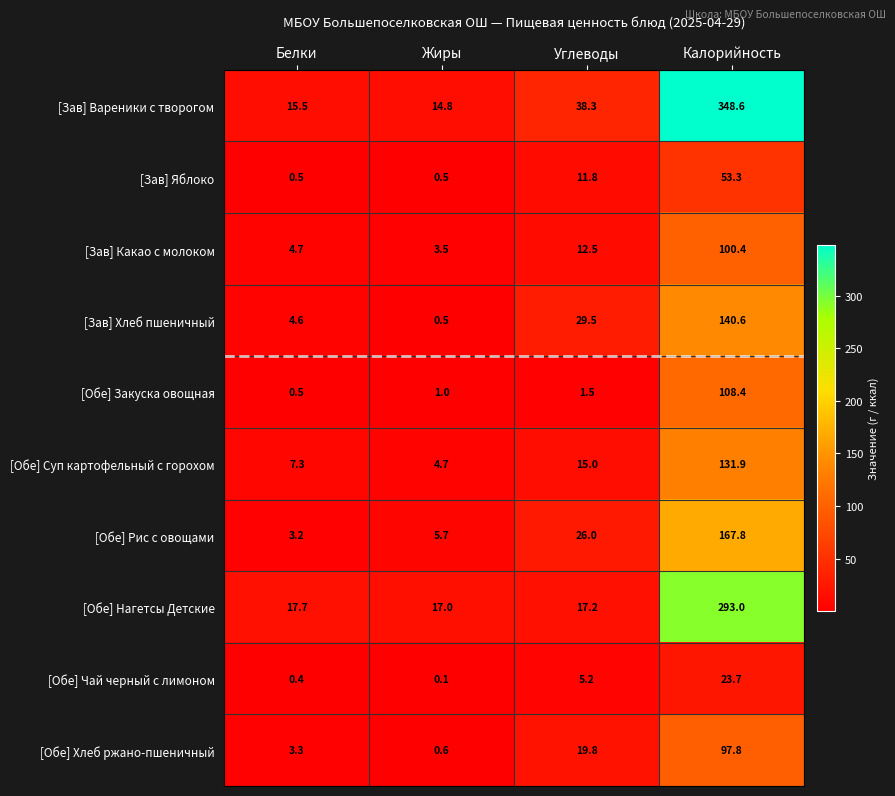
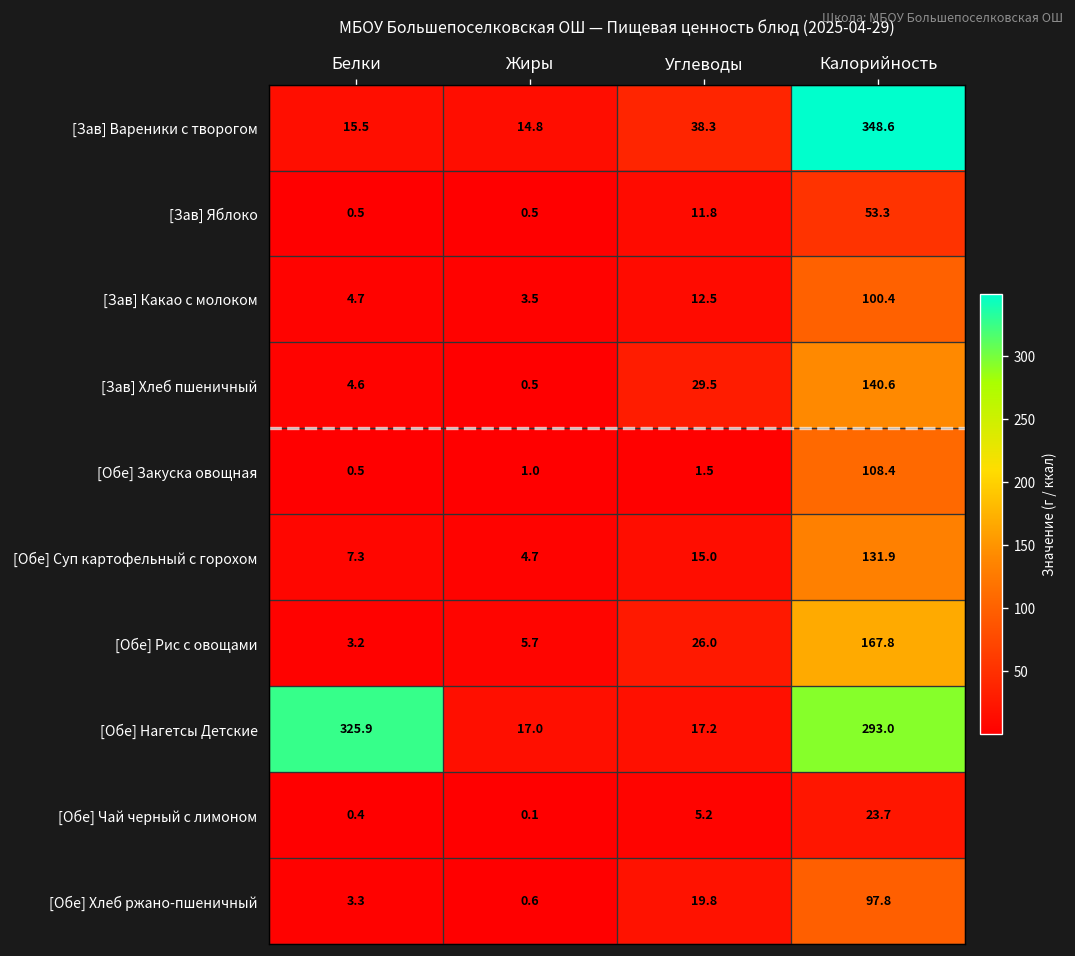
[Обе] Нагетсы Детские, Белки: 17.7 -> 325.9
